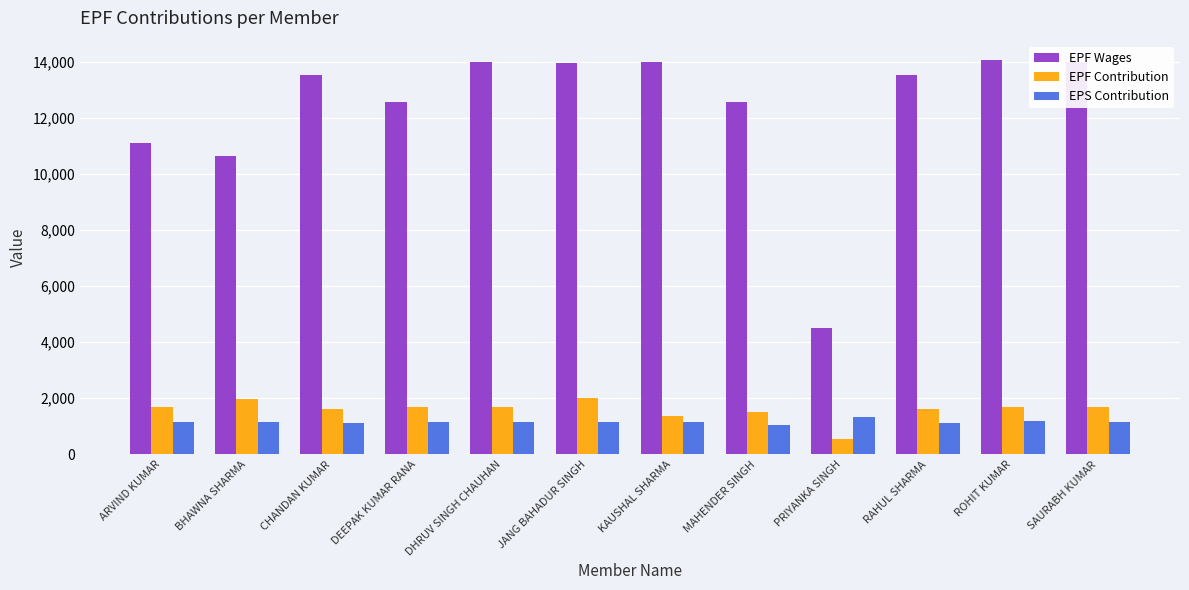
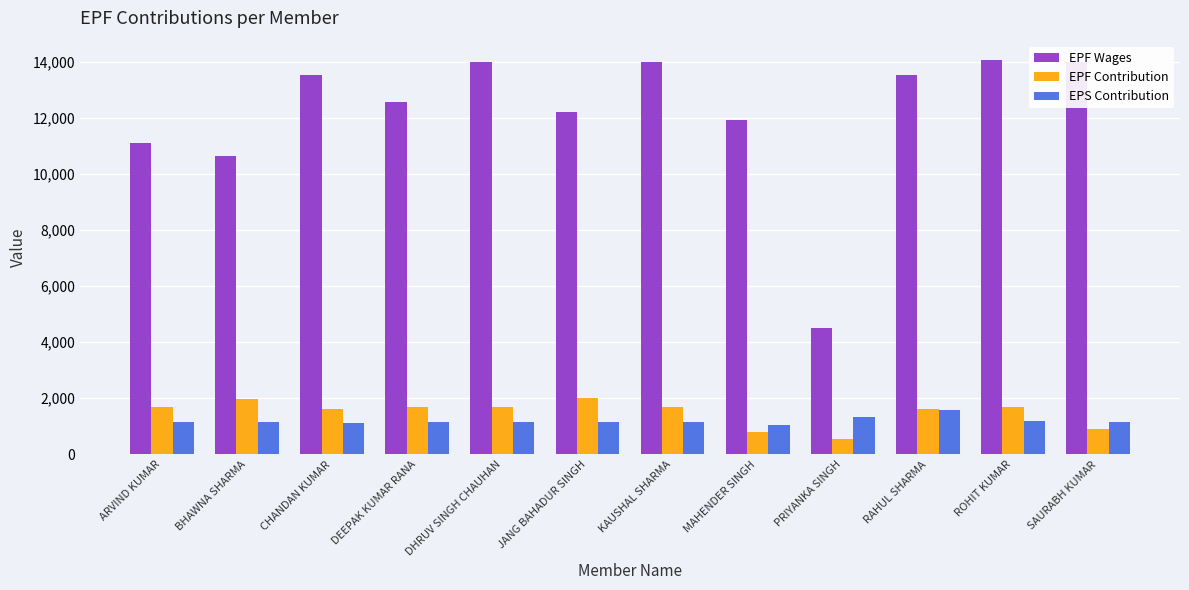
EPF Wages, JANG BAHADUR SINGH: 14,000 -> 12,200
EPF Contribution, KAUSHAL SHARMA: 1,400 -> 1,700
EPF Wages, MAHENDER SINGH: 12,600 -> 11,900
EPF Contribution, MAHENDER SINGH: 1,500 -> 800
EPS Contribution, RAHUL SHARMA: 1,100 -> 1,600
EPF Contribution, SAURABH KUMAR: 1,700 -> 900
